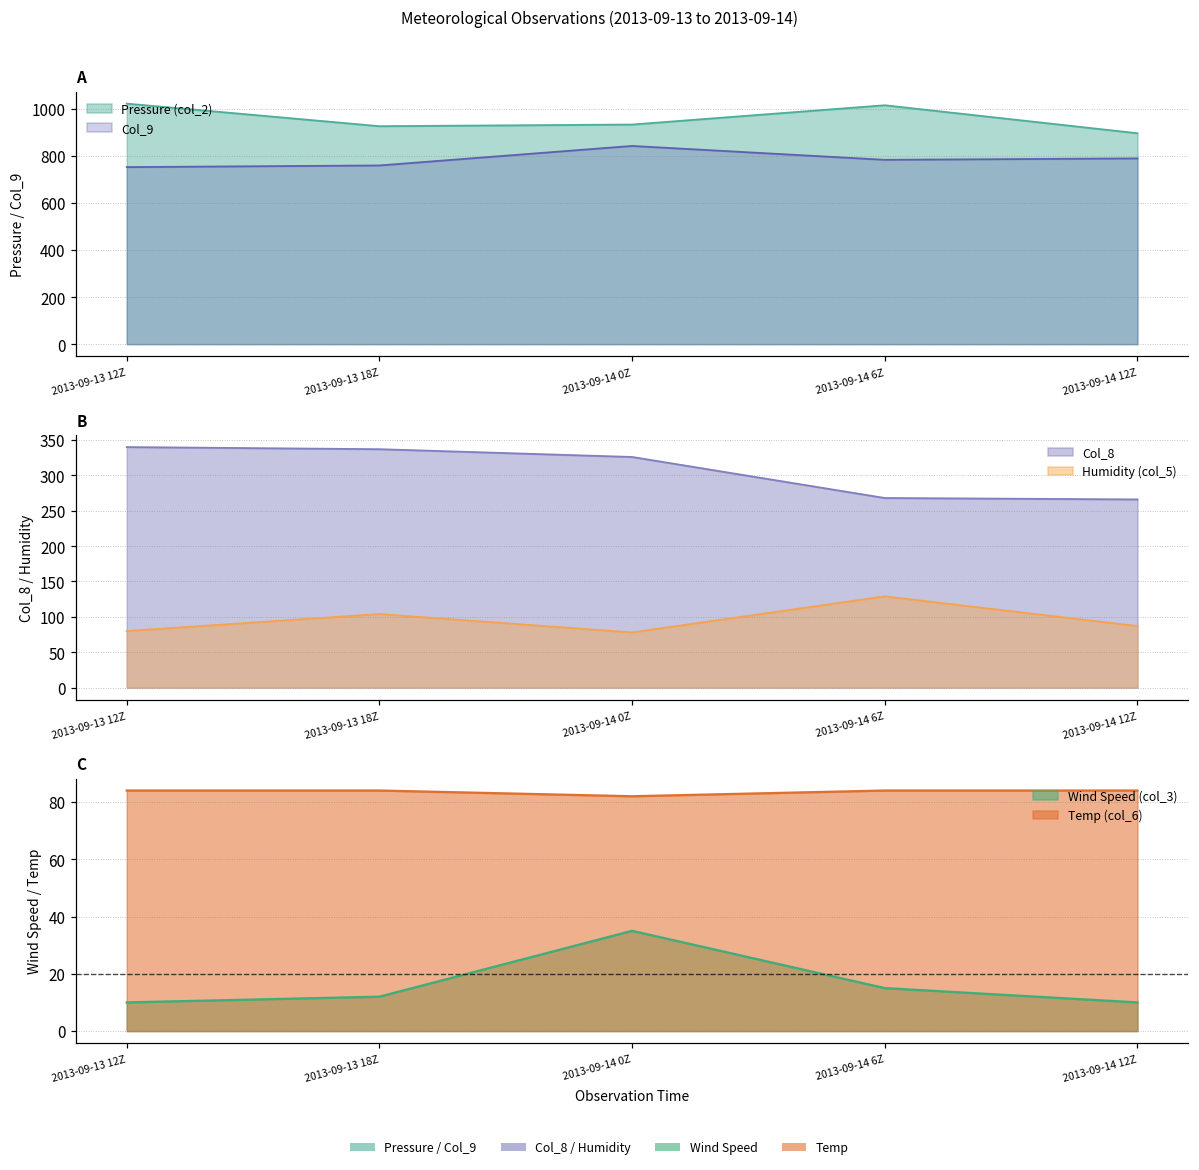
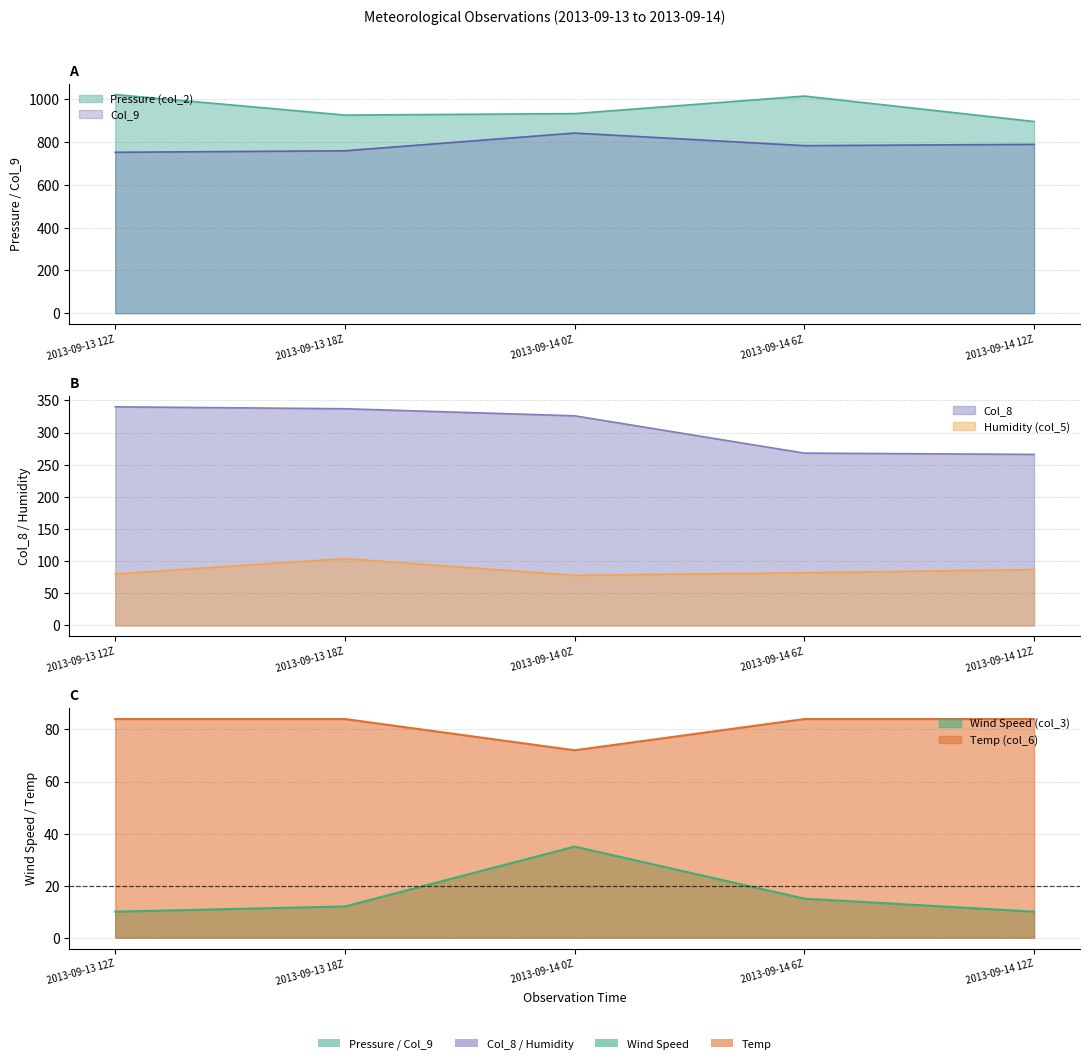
B, Humidity (col_5), 2013-09-14 6Z: 130 -> 80
C, Temp (col_6), 2013-09-14 0Z: 82 -> 72
